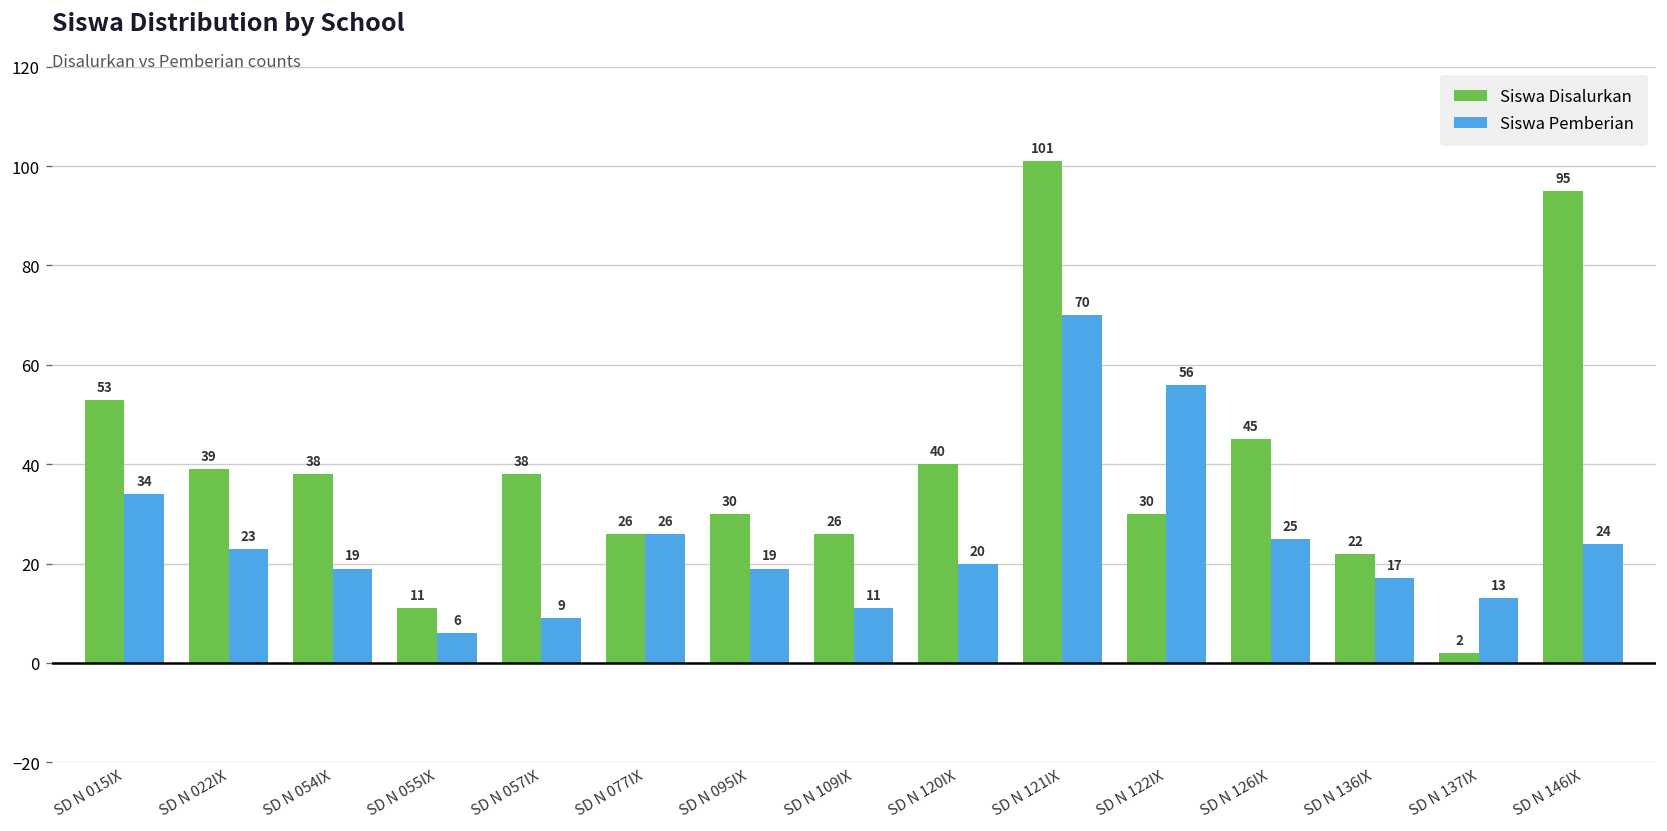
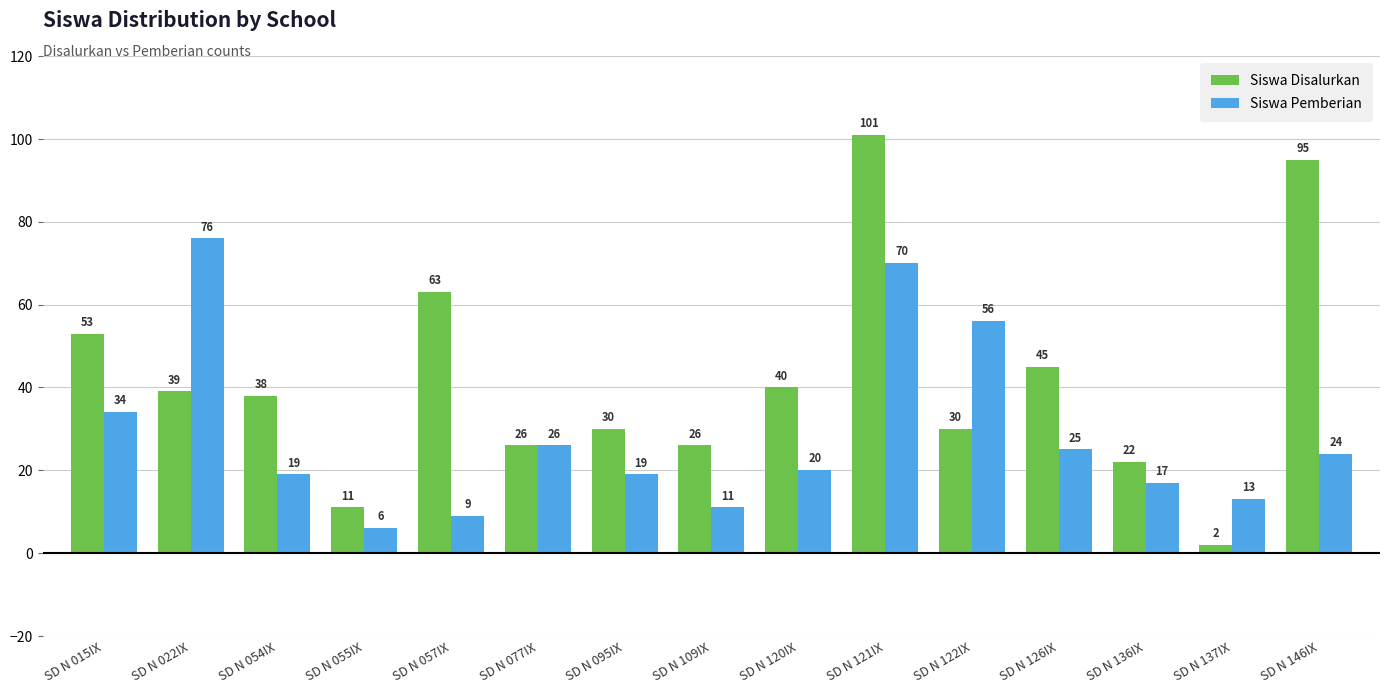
Siswa Pemberian, SD N 022IX: 23 -> 76
Siswa Disalurkan, SD N 057IX: 38 -> 63
